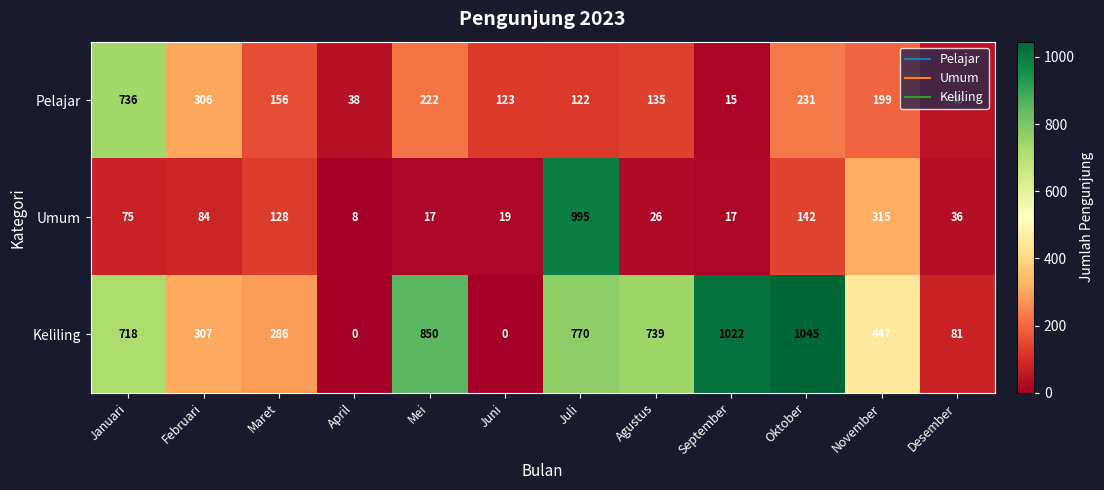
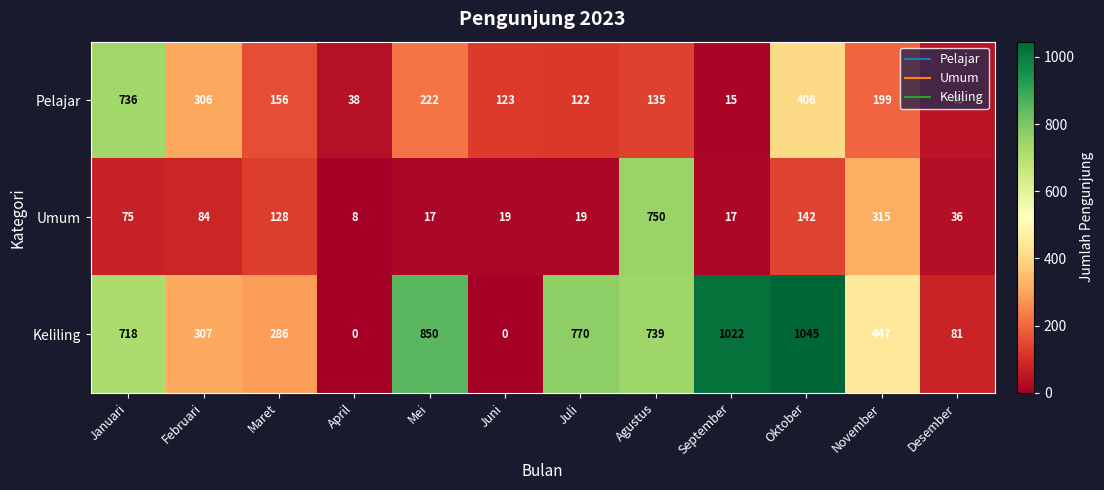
Pelajar, Oktober: 231 -> 406
Umum, Juli: 995 -> 19
Umum, Agustus: 26 -> 750
